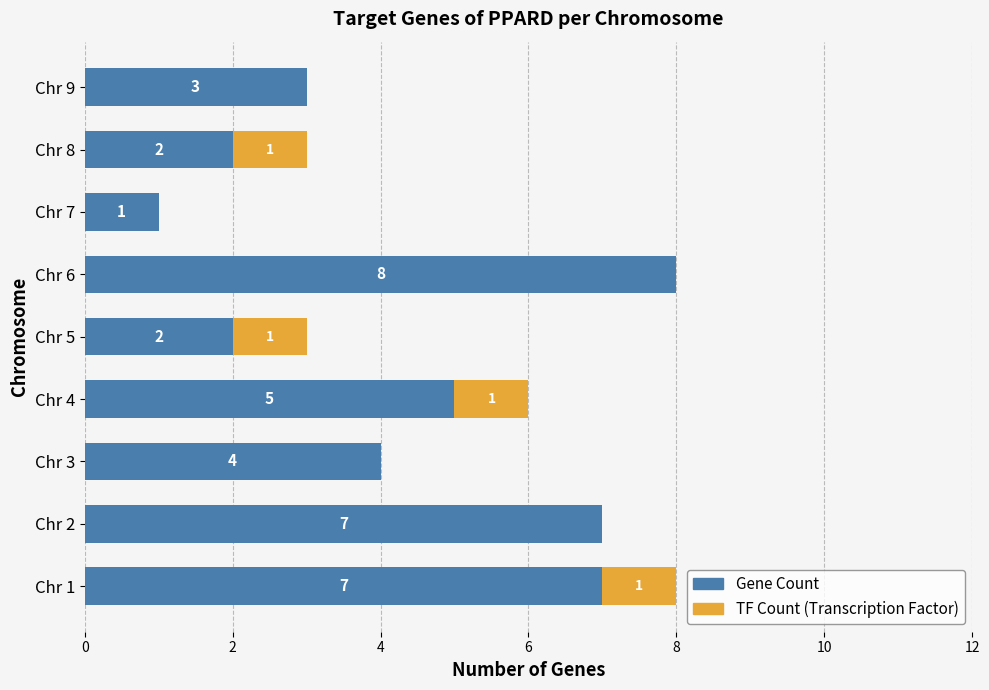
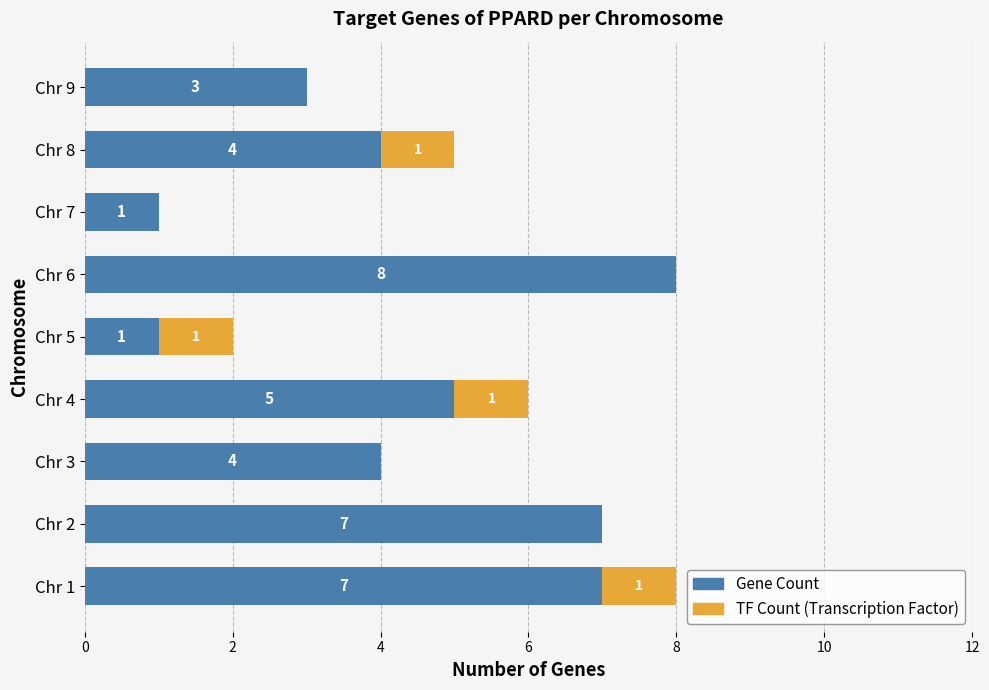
Gene Count, Chr 8: 2 -> 4
Gene Count, Chr 5: 2 -> 1
